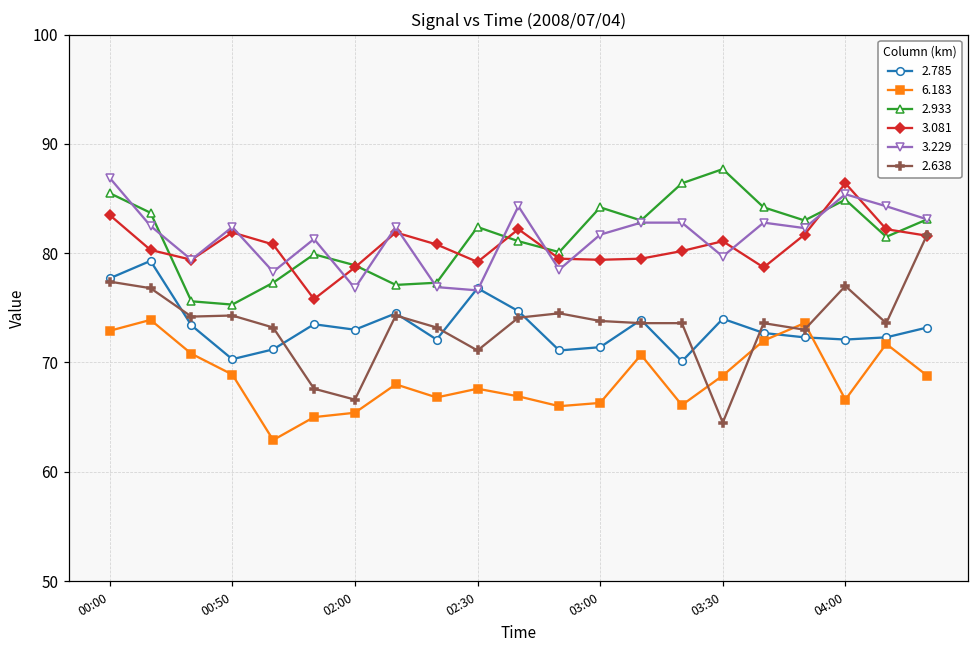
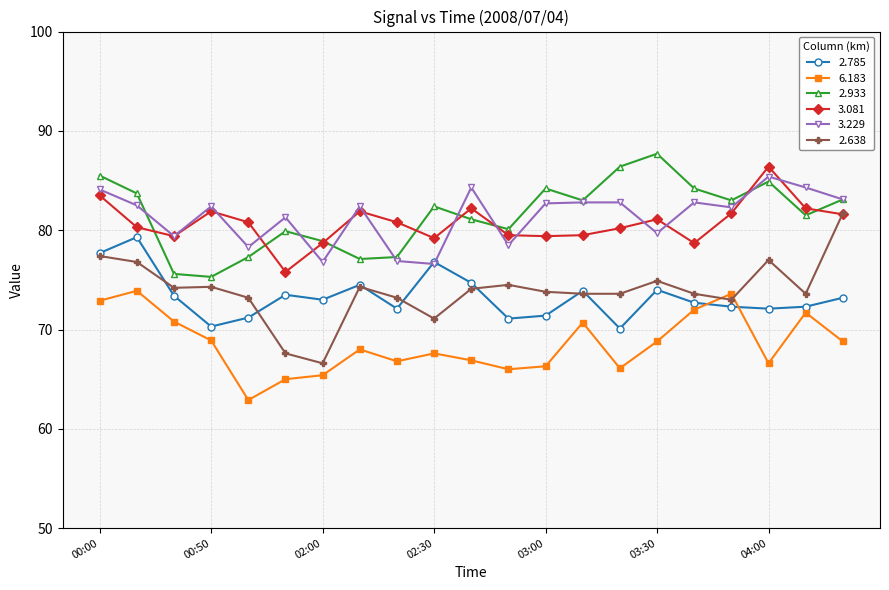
3.229, 00:00: 87 -> 84
3.229, 03:00: 82 -> 83
2.638, 03:30: 65 -> 75
